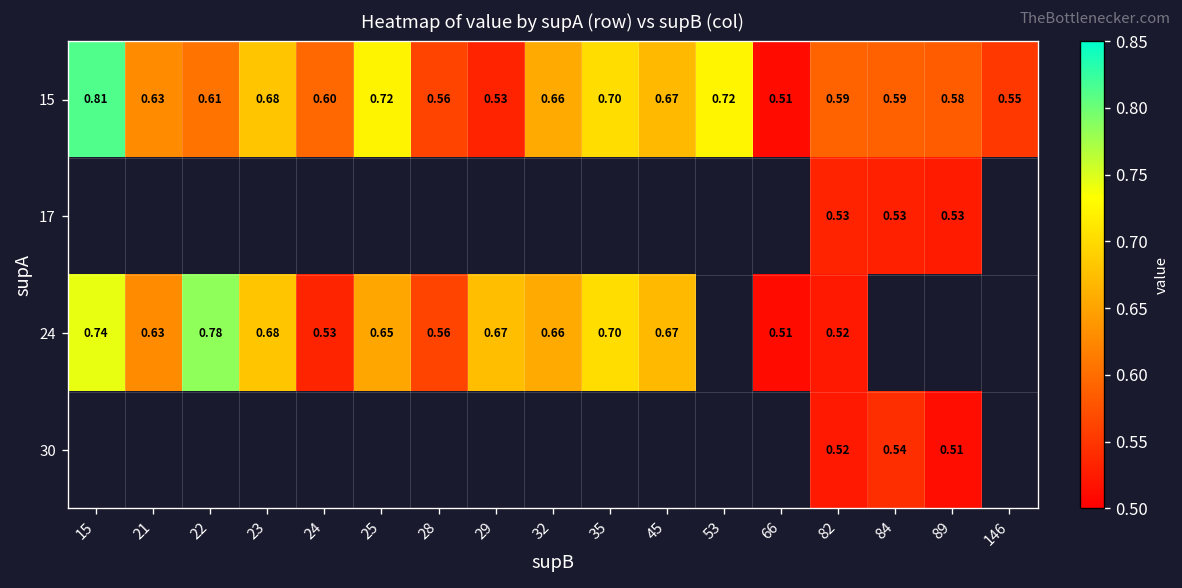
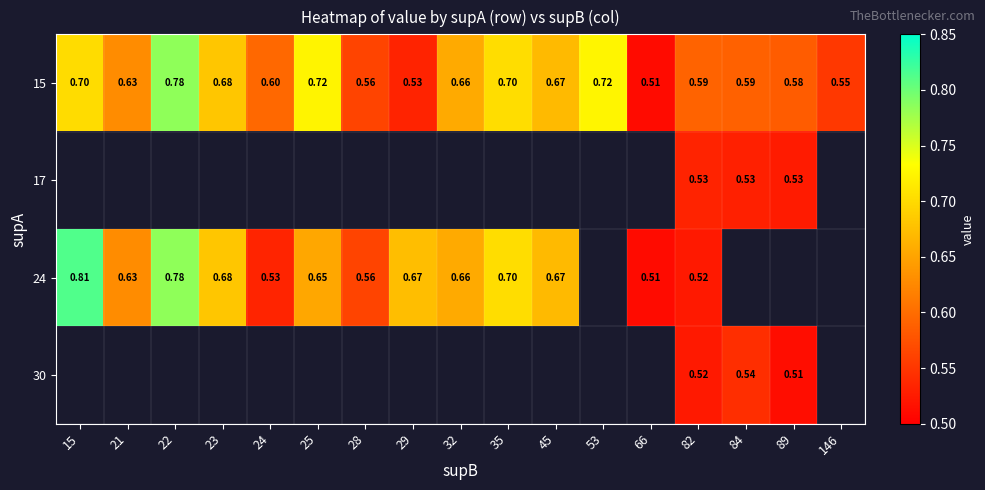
15, 15: 0.81 -> 0.70
15, 22: 0.61 -> 0.78
24, 15: 0.74 -> 0.81
